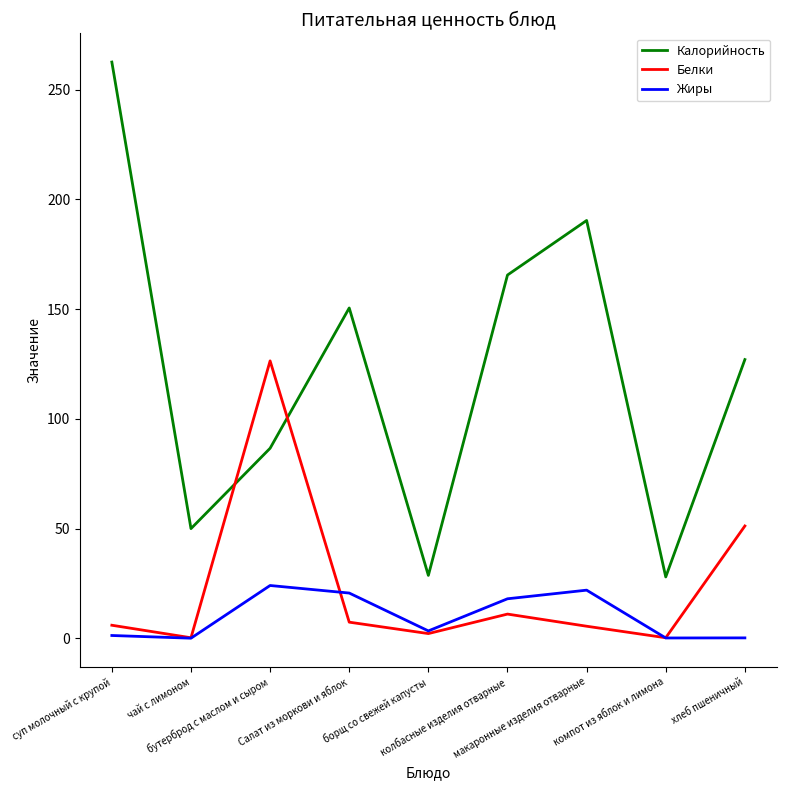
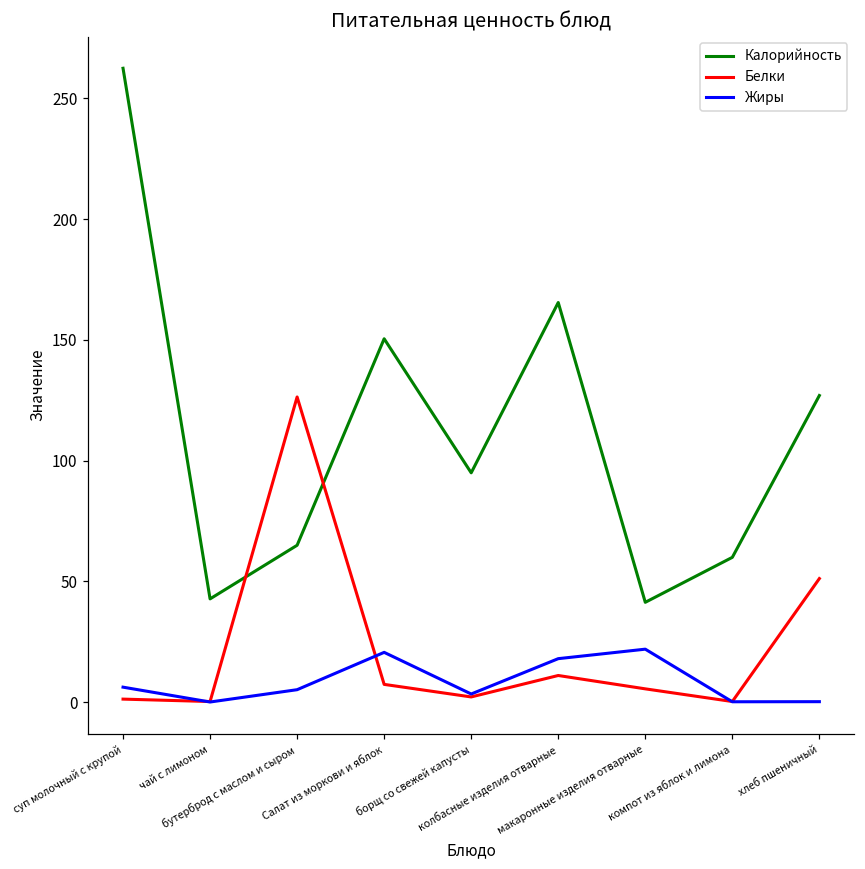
Белки, суп молочный с крупой: 6 -> 1
Жиры, суп молочный с крупой: 1 -> 6
Калорийность, чай с лимоном: 50 -> 43
Калорийность, бутерброд с маслом и сыром: 87 -> 65
Жиры, бутерброд с маслом и сыром: 24 -> 5
Калорийность, борщ со свежей капусты: 29 -> 95
Калорийность, макаронные изделия отварные: 190 -> 41
Калорийность, компот из яблок и лимона: 28 -> 60
